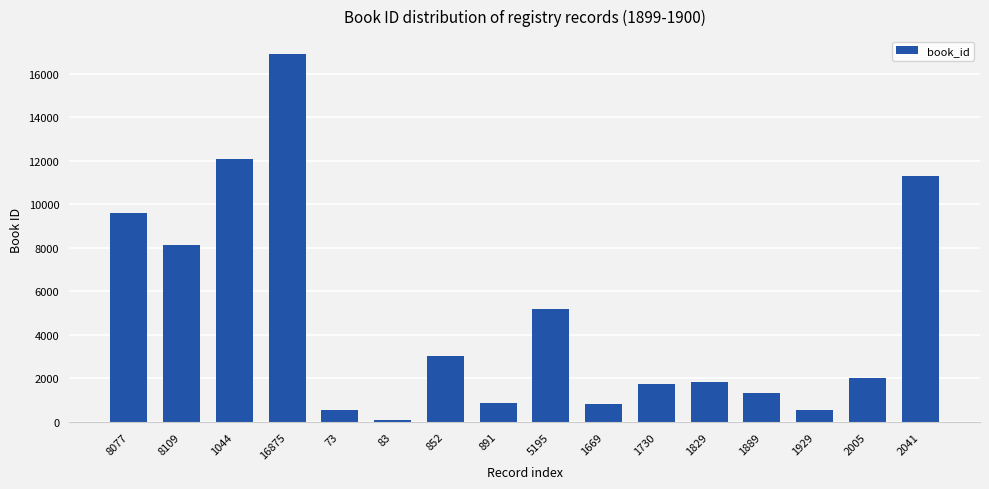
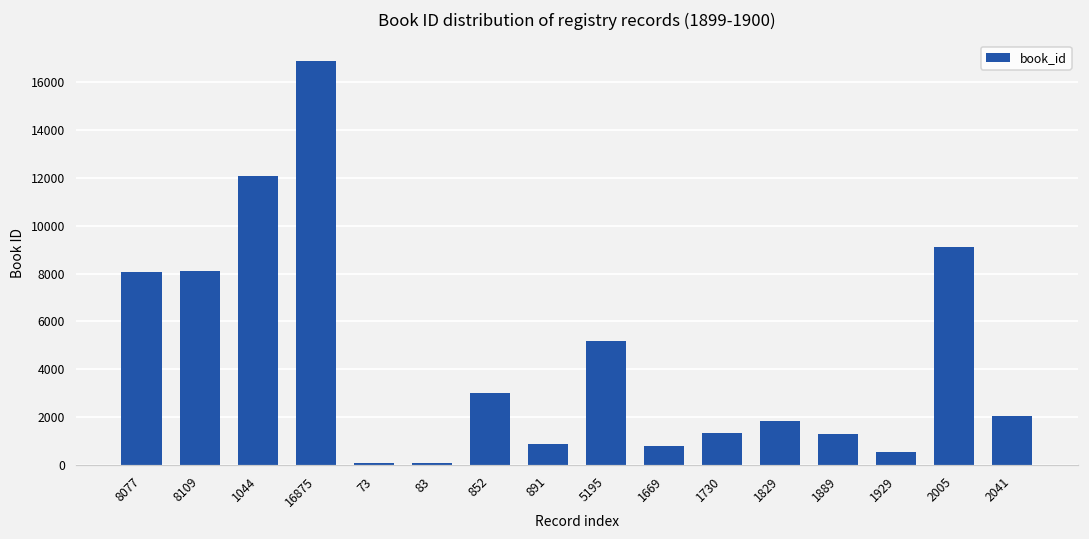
8077: 9600 -> 8100
73: 600 -> 100
1730: 1700 -> 1300
2005: 2000 -> 9100
2041: 11300 -> 2000
